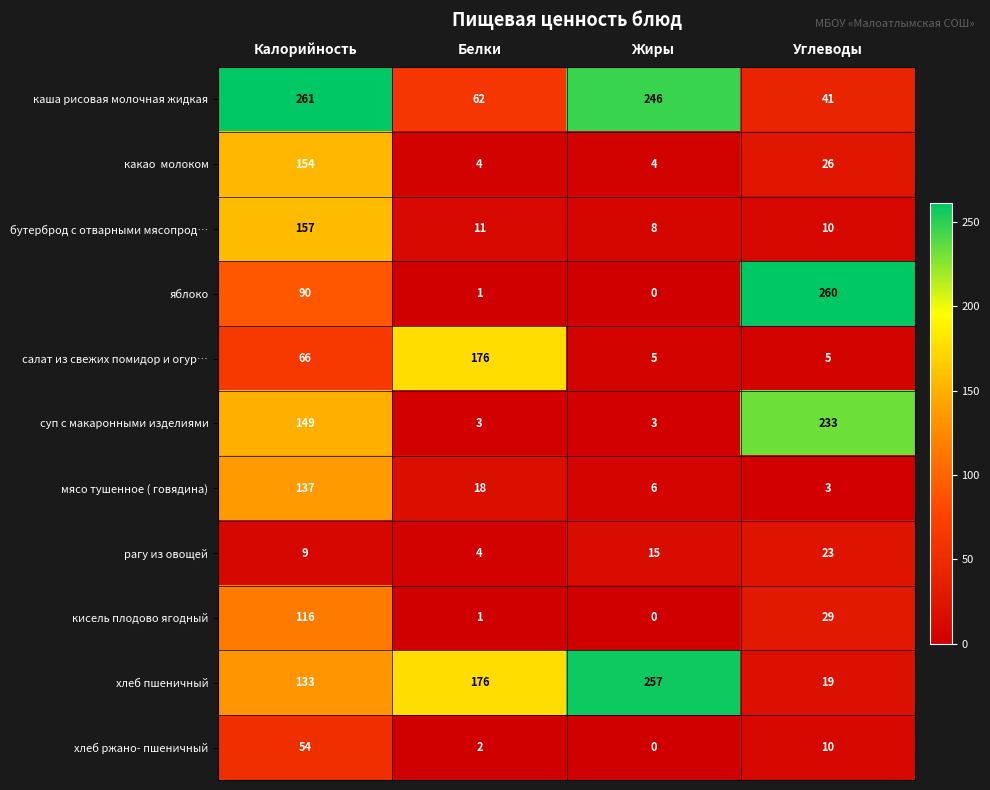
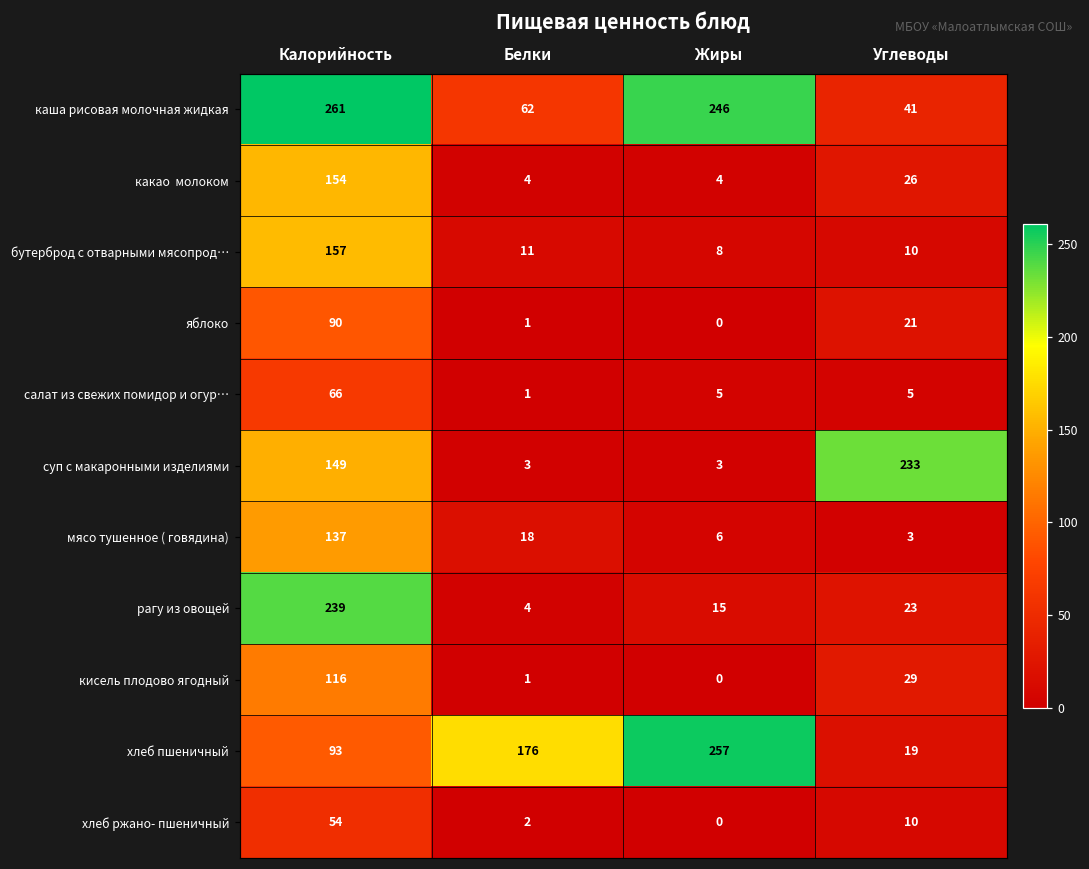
яблоко, Углеводы: 260 -> 21
салат из свежих помидор и огур…, Белки: 176 -> 1
рагу из овощей, Калорийность: 9 -> 239
хлеб пшеничный, Калорийность: 133 -> 93
